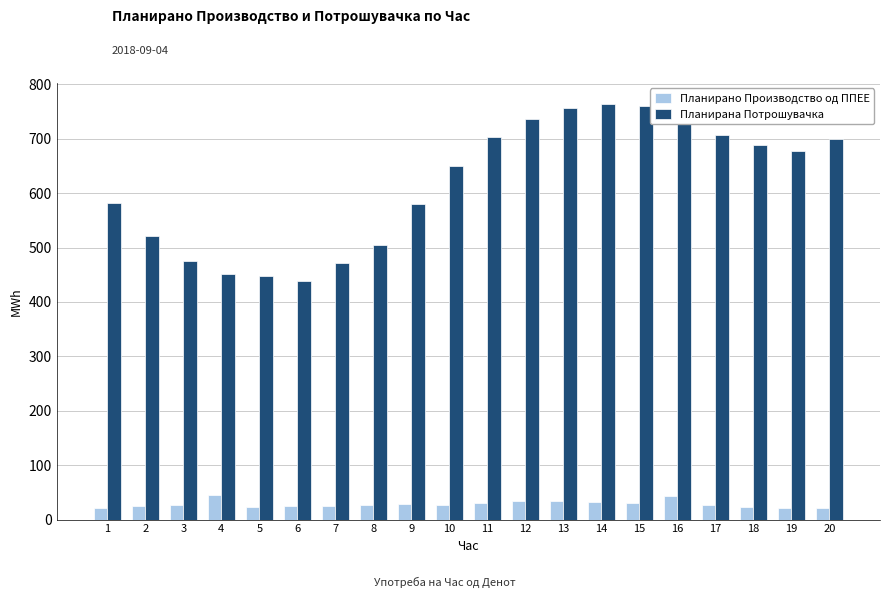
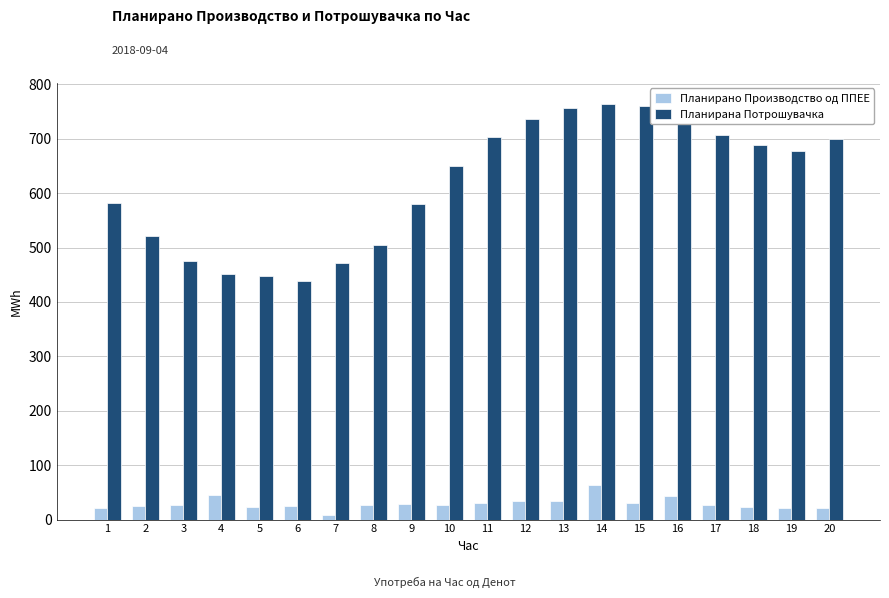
Планирано Производство од ППЕЕ, 7: 30 -> 10
Планирано Производство од ППЕЕ, 14: 30 -> 60
